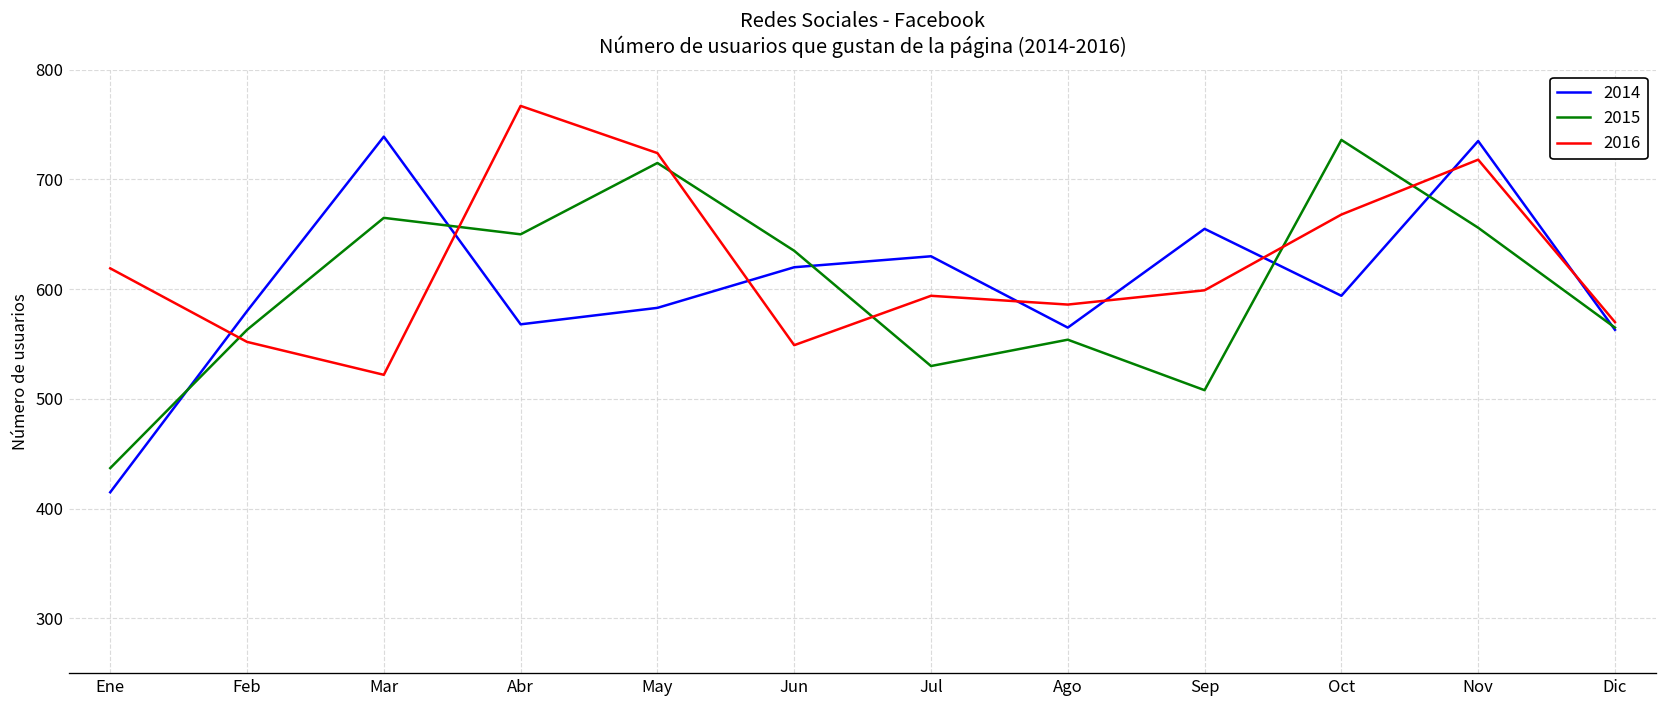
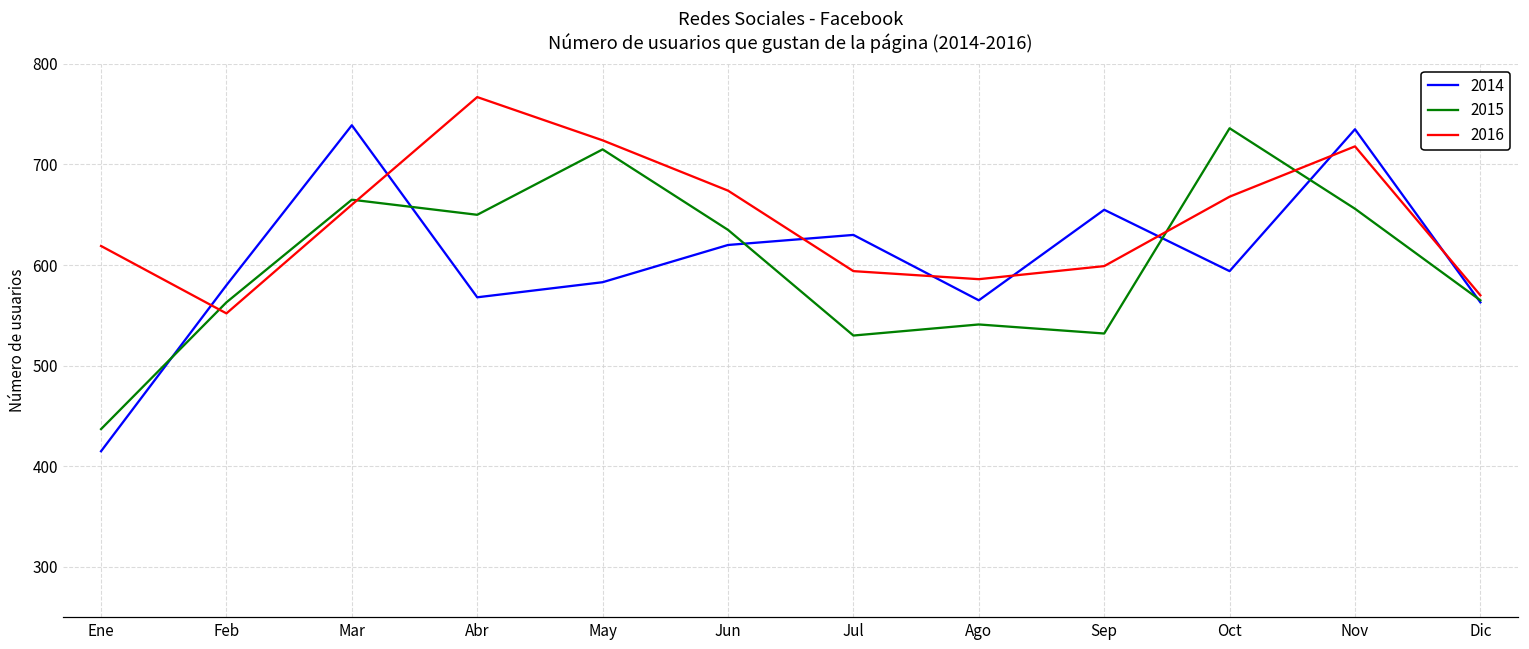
2016, Mar: 520 -> 660
2016, Jun: 550 -> 670
2015, Ago: 550 -> 540
2015, Sep: 510 -> 530
